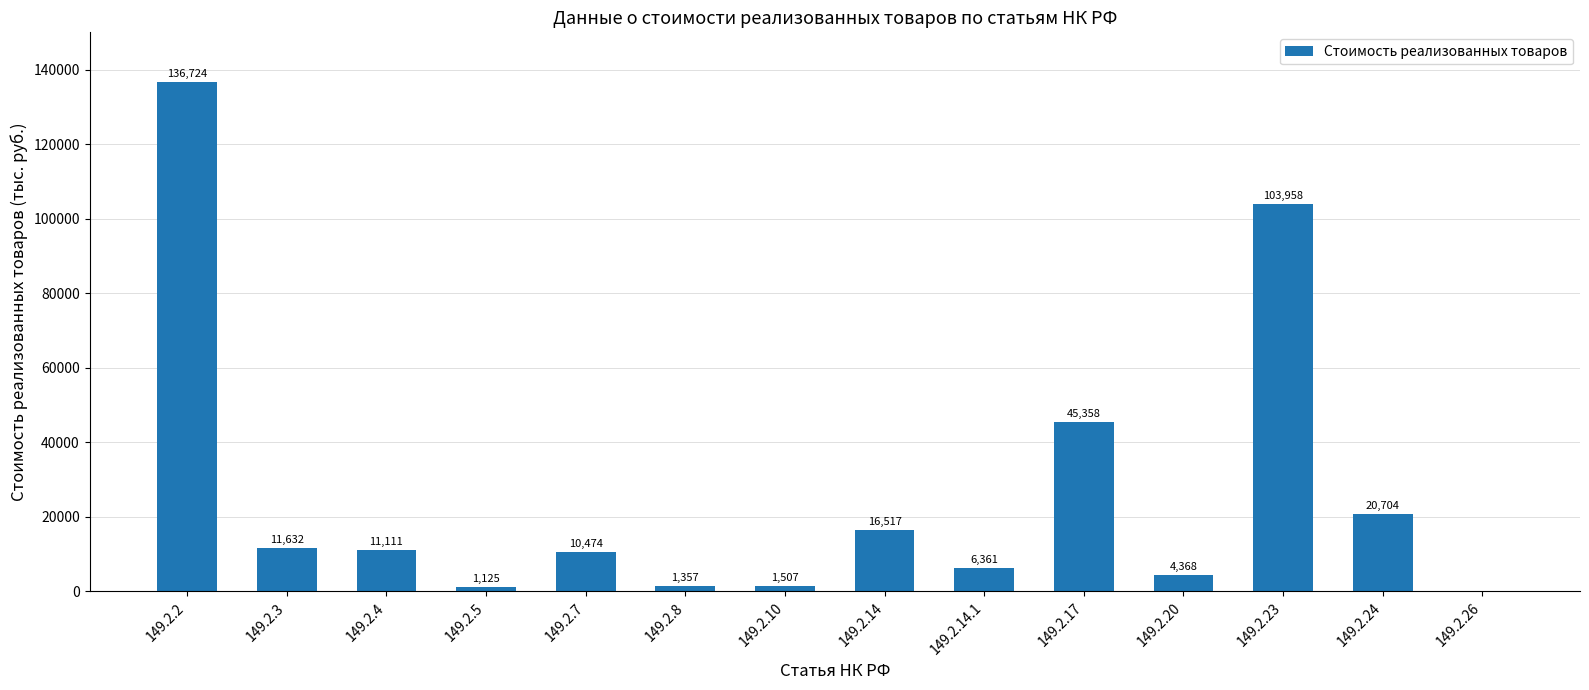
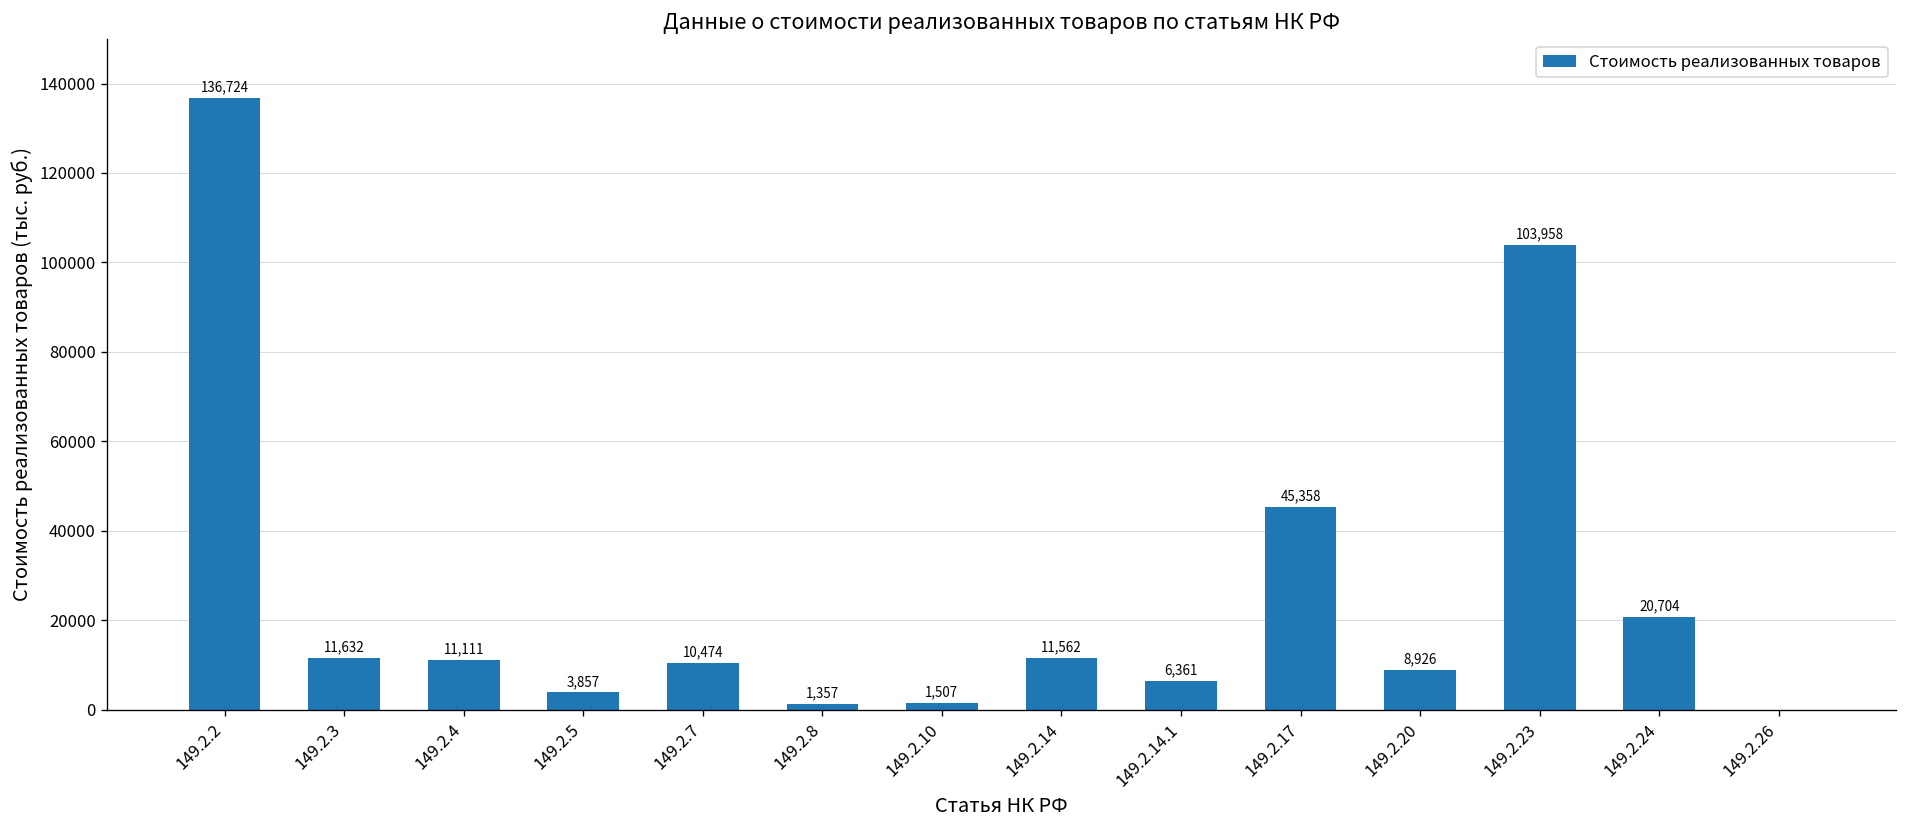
149.2.5: 1,125 -> 3,857
149.2.14: 16,517 -> 11,562
149.2.20: 4,368 -> 8,926
